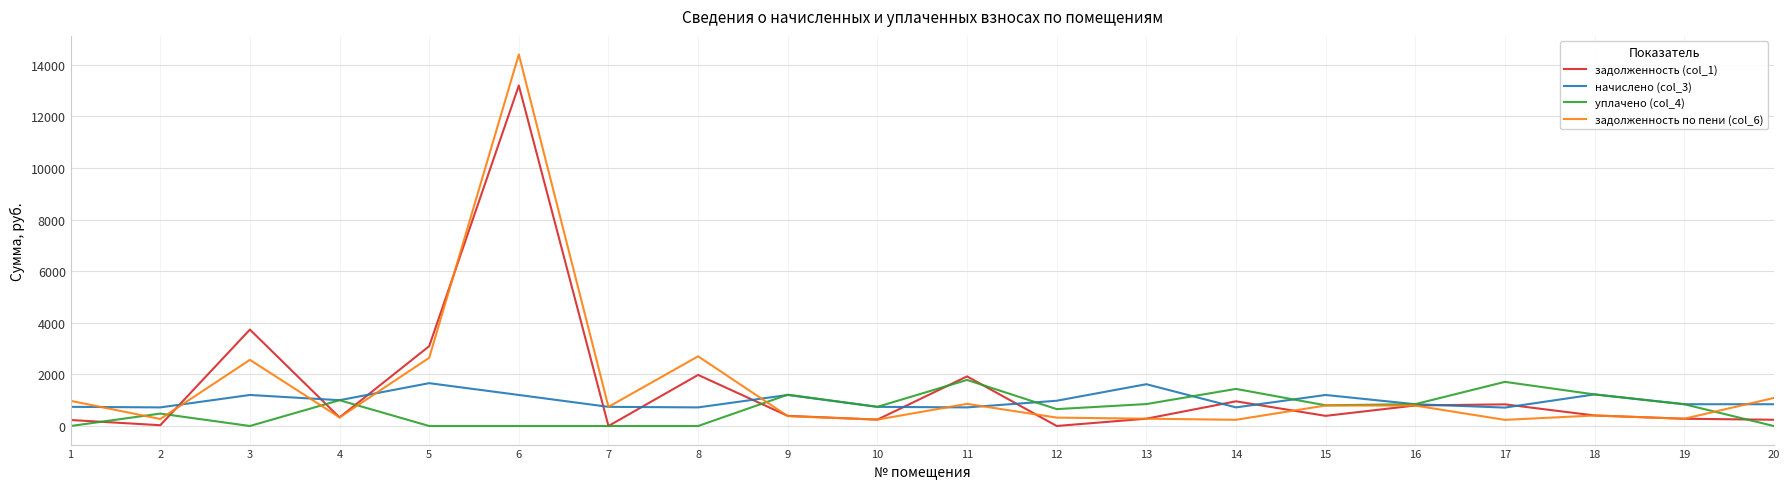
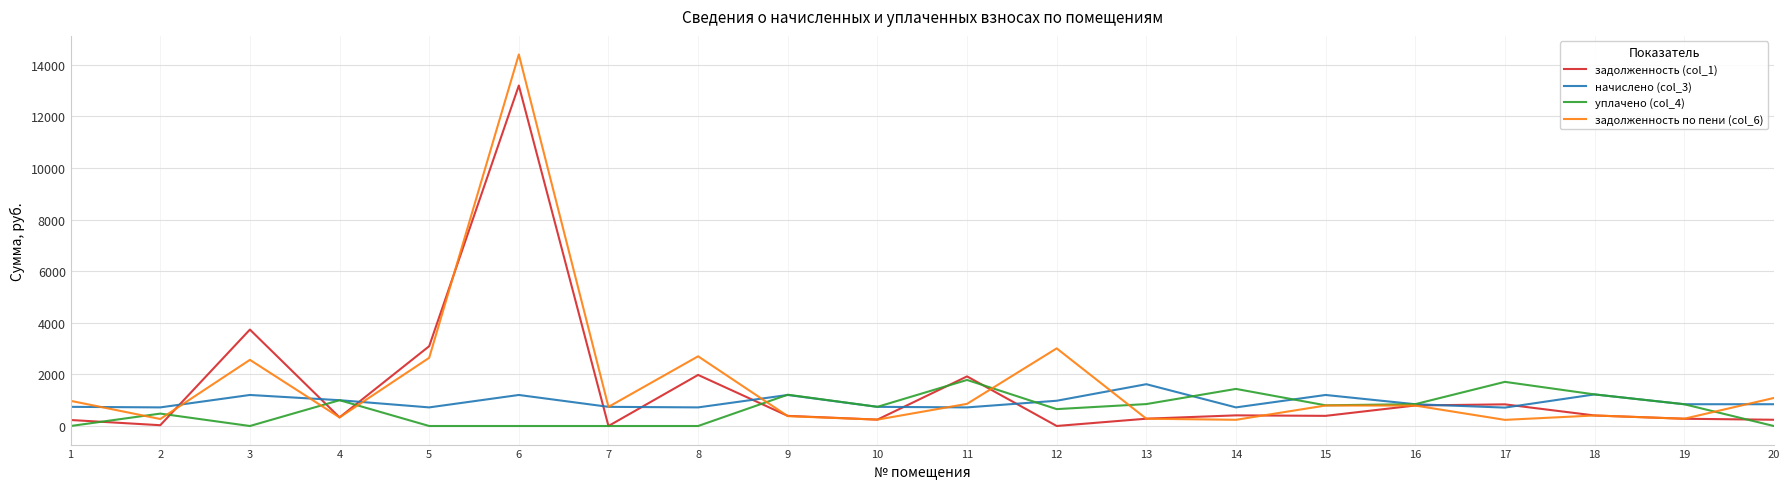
начислено (col_3), 5: 1700 -> 700
задолженность по пени (col_6), 12: 300 -> 3000
задолженность (col_1), 14: 1000 -> 400
